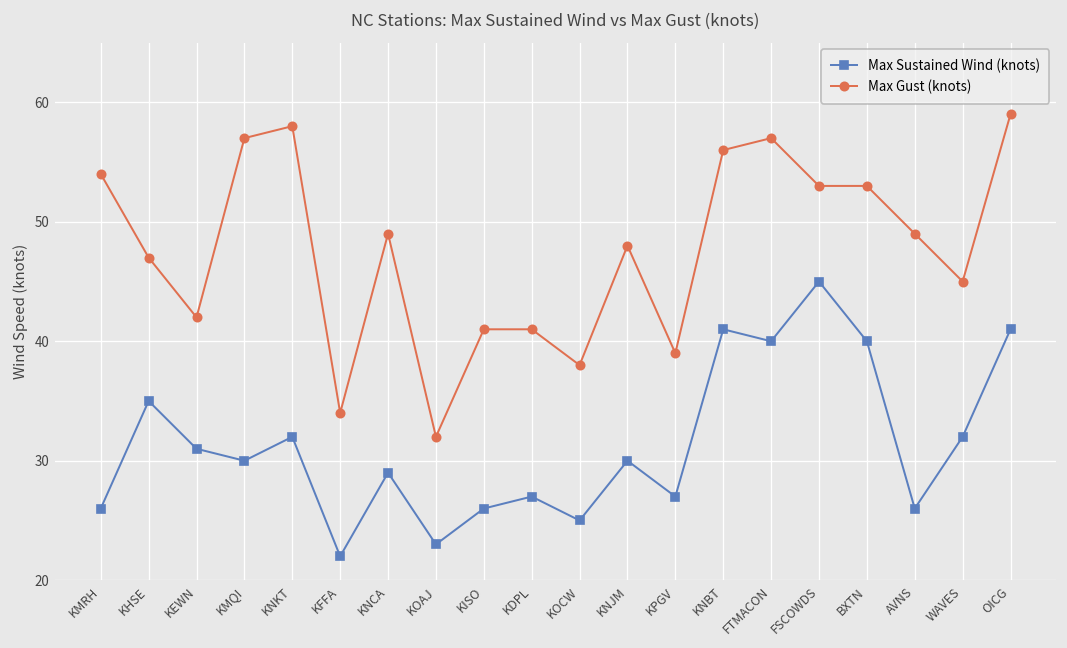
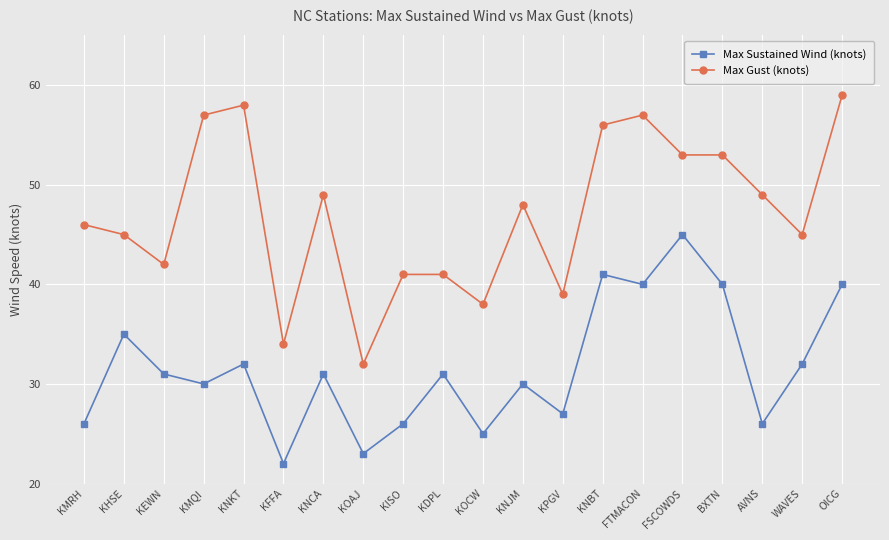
Max Gust (knots), KMRH: 54 -> 46
Max Gust (knots), KHSE: 47 -> 45
Max Sustained Wind (knots), KNCA: 29 -> 31
Max Sustained Wind (knots), KDPL: 27 -> 31
Max Sustained Wind (knots), OICG: 41 -> 40
